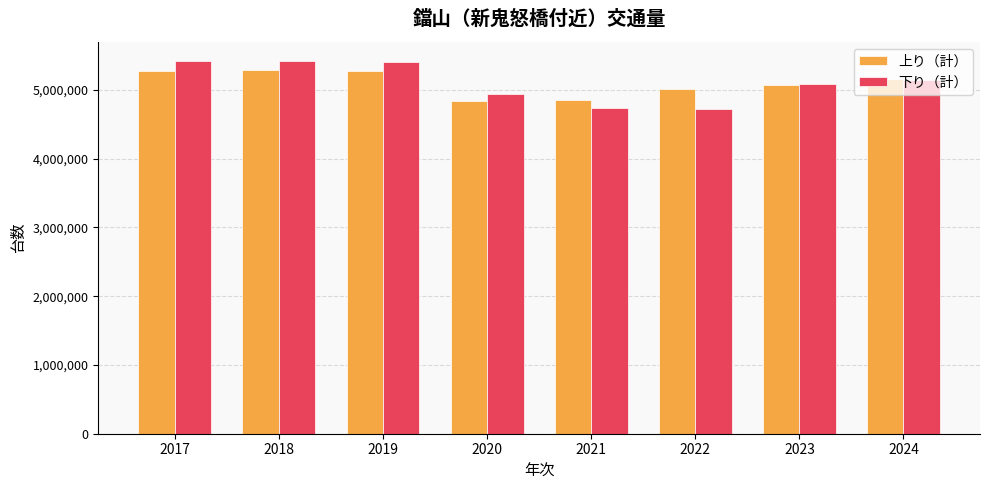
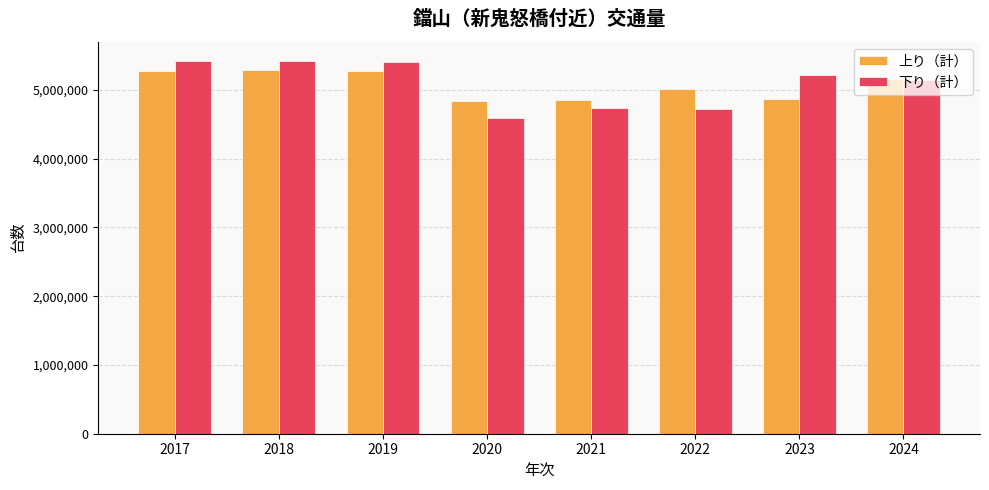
下り（計）, 2020: 4,900,000 -> 4,600,000
上り（計）, 2023: 5,100,000 -> 4,900,000
下り（計）, 2023: 5,100,000 -> 5,200,000
